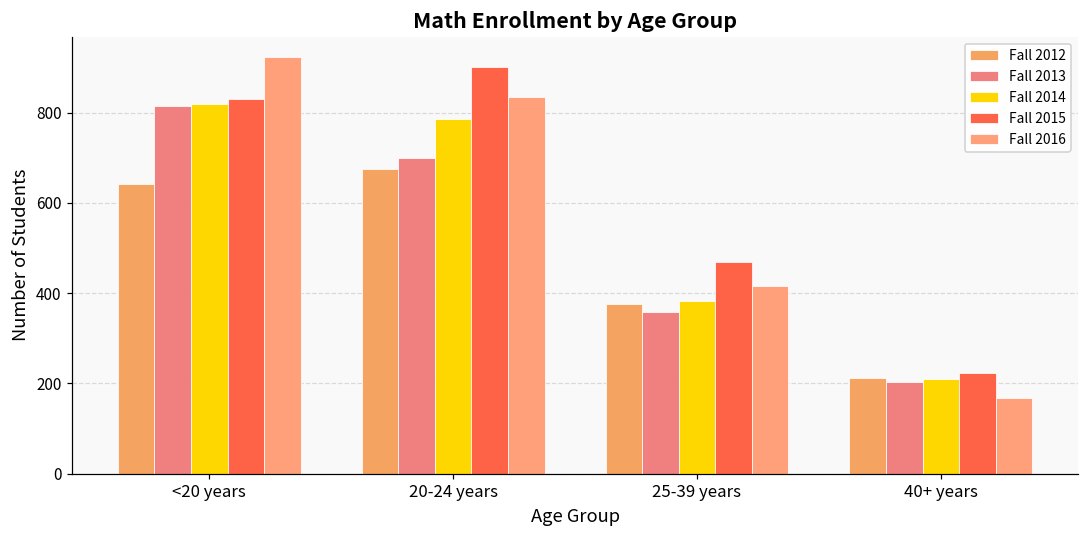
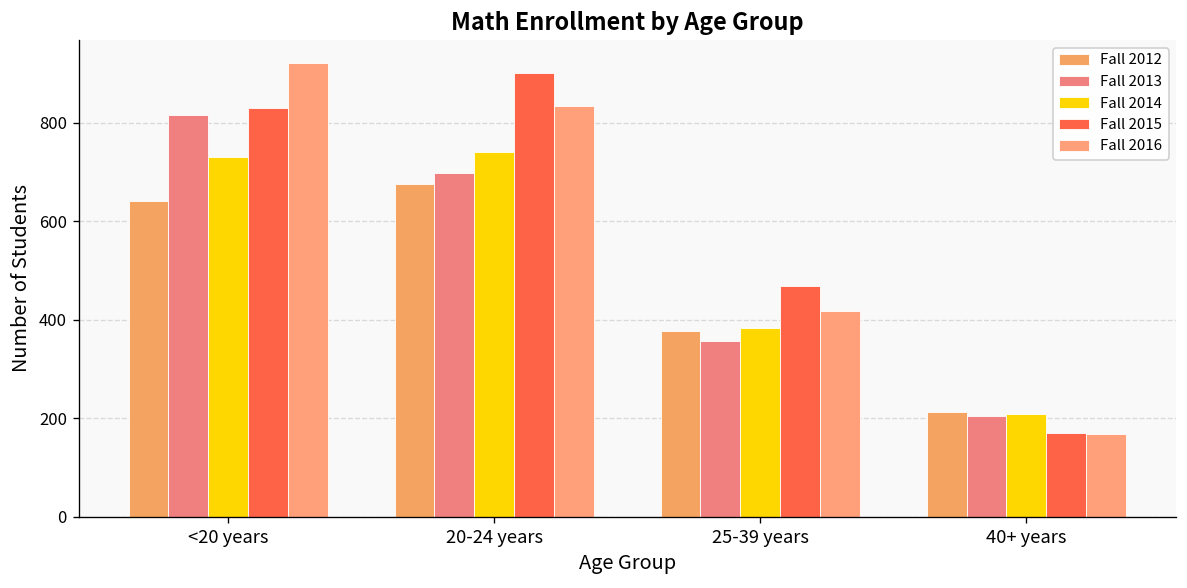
Fall 2014, <20 years: 820 -> 730
Fall 2014, 20-24 years: 790 -> 740
Fall 2015, 40+ years: 220 -> 170
